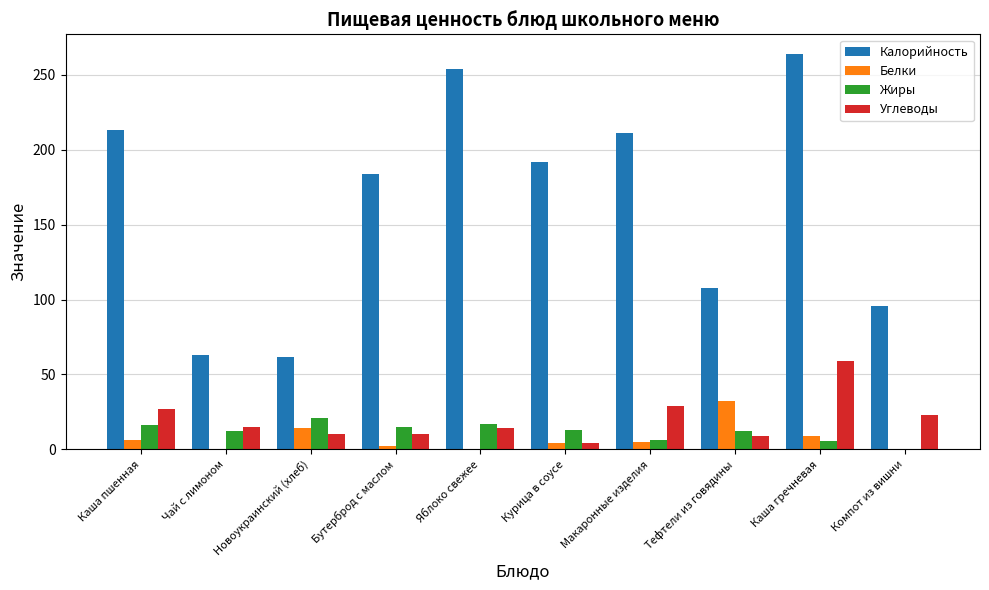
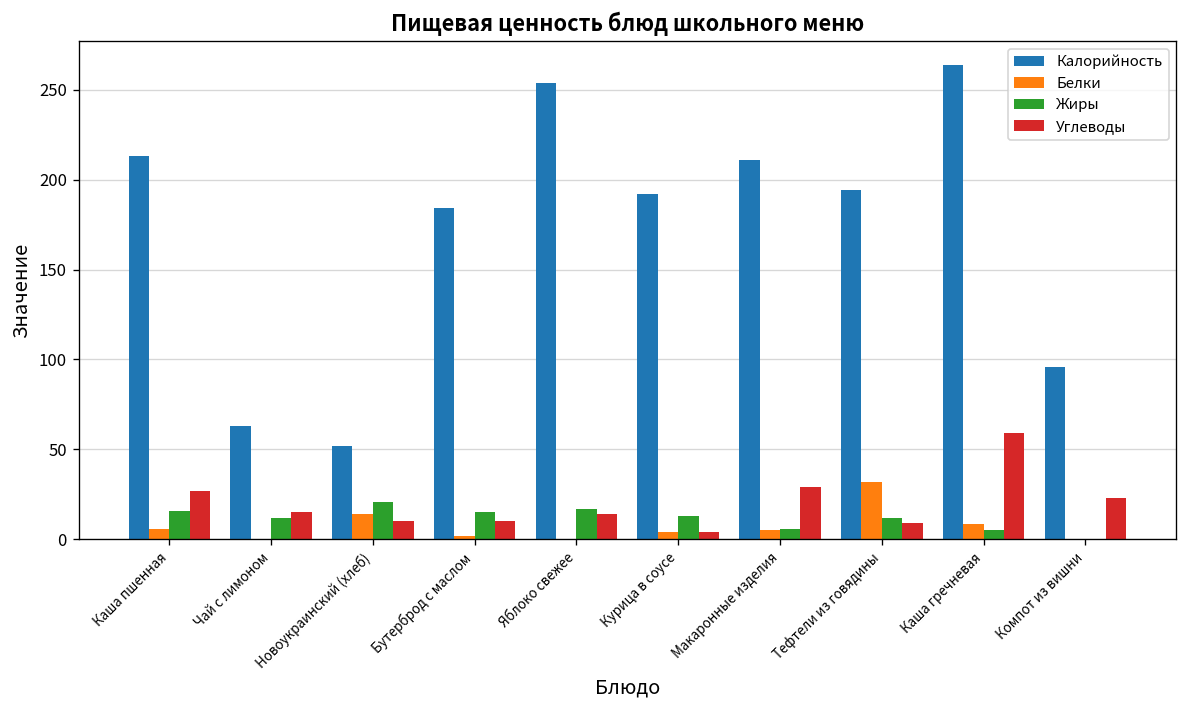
Калорийность, Новоукраинский (хлеб): 62 -> 52
Калорийность, Тефтели из говядины: 108 -> 194
